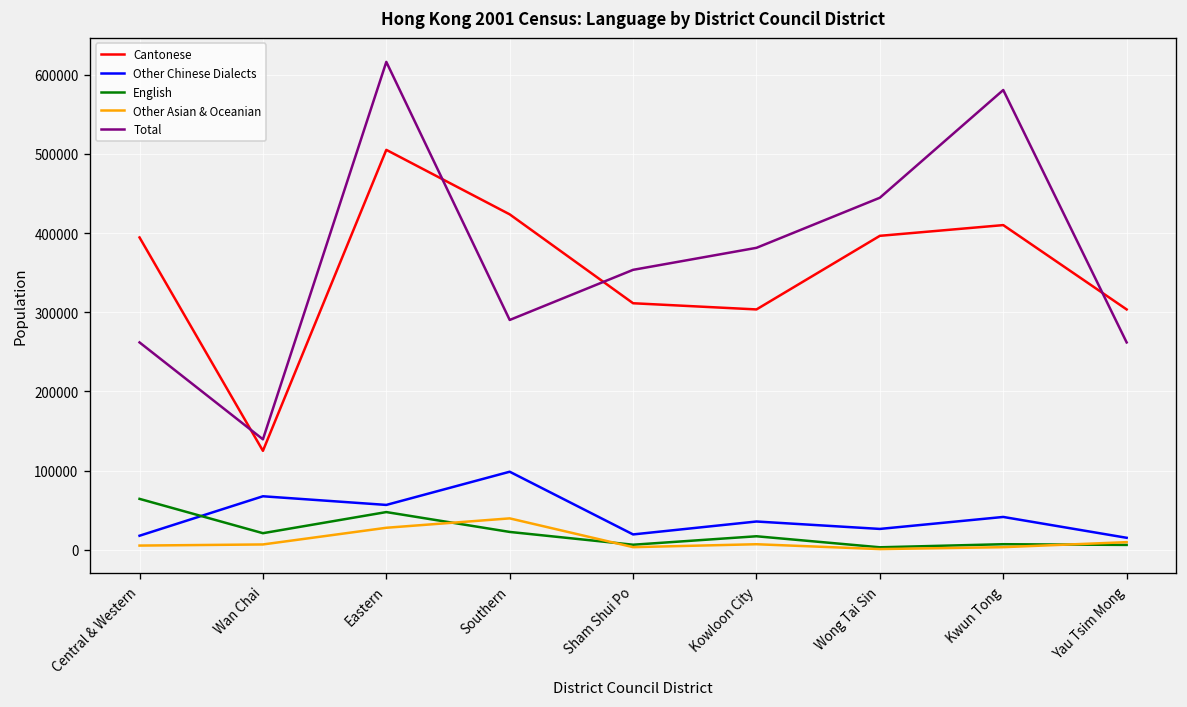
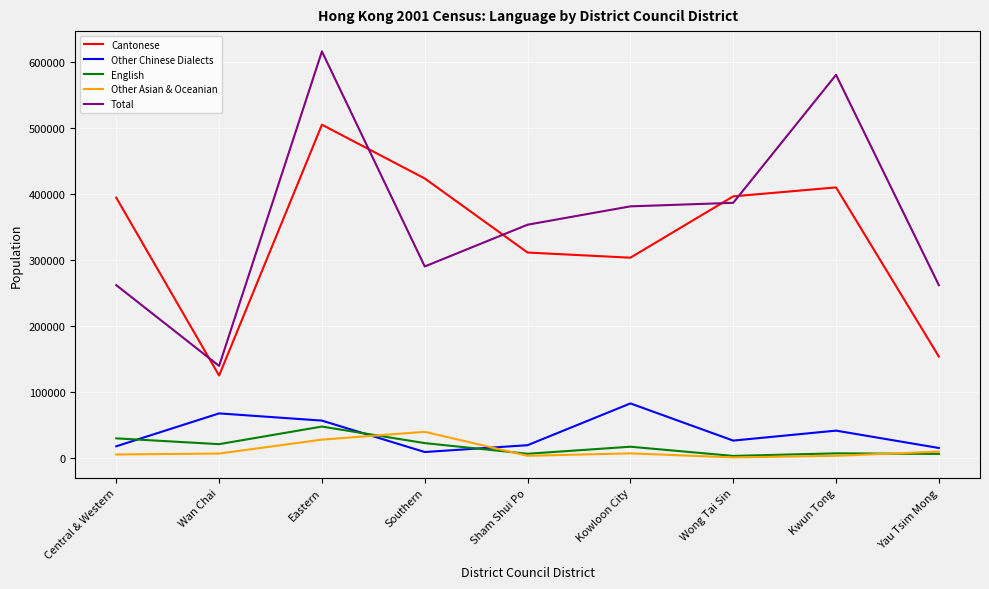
English, Central & Western: 60000 -> 30000
Other Chinese Dialects, Southern: 100000 -> 10000
Other Chinese Dialects, Kowloon City: 40000 -> 80000
Total, Wong Tai Sin: 440000 -> 390000
Cantonese, Yau Tsim Mong: 300000 -> 150000
